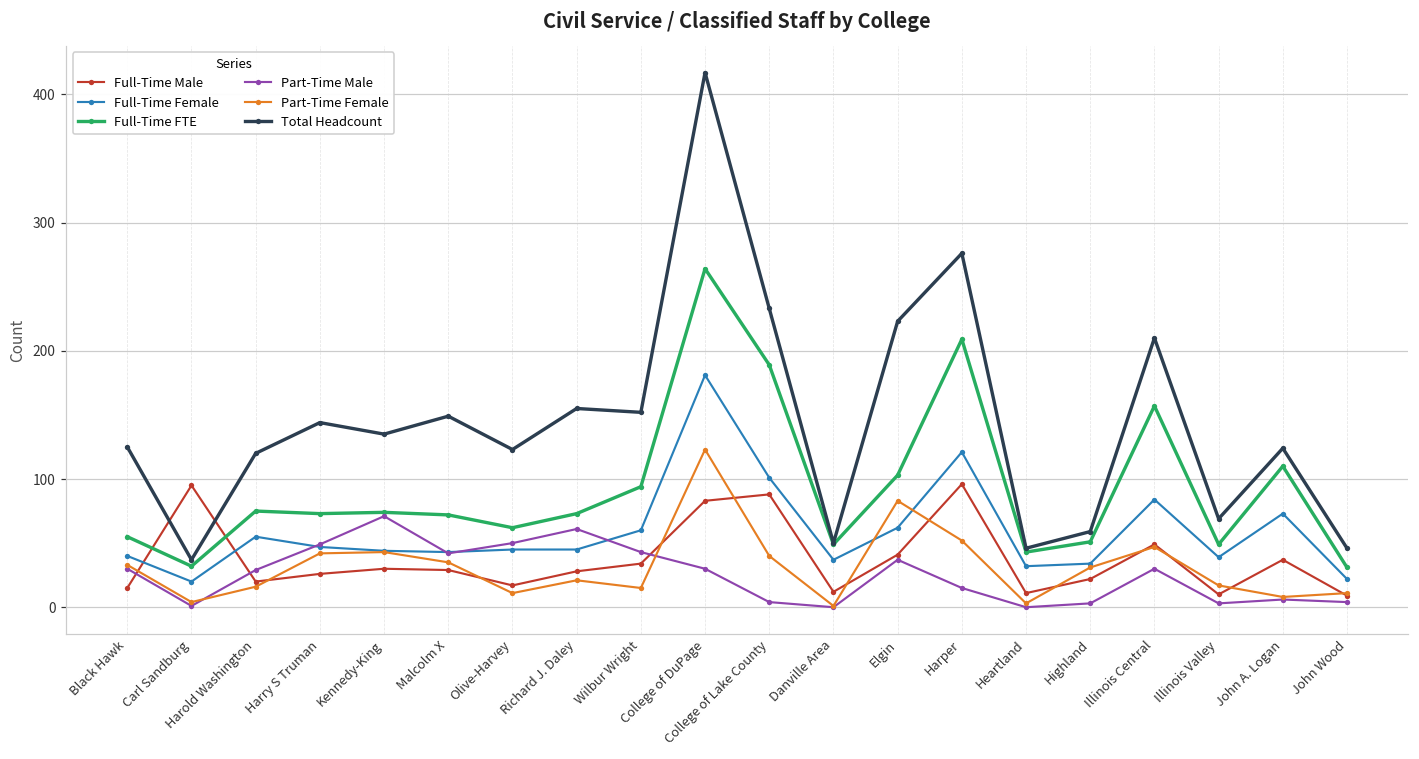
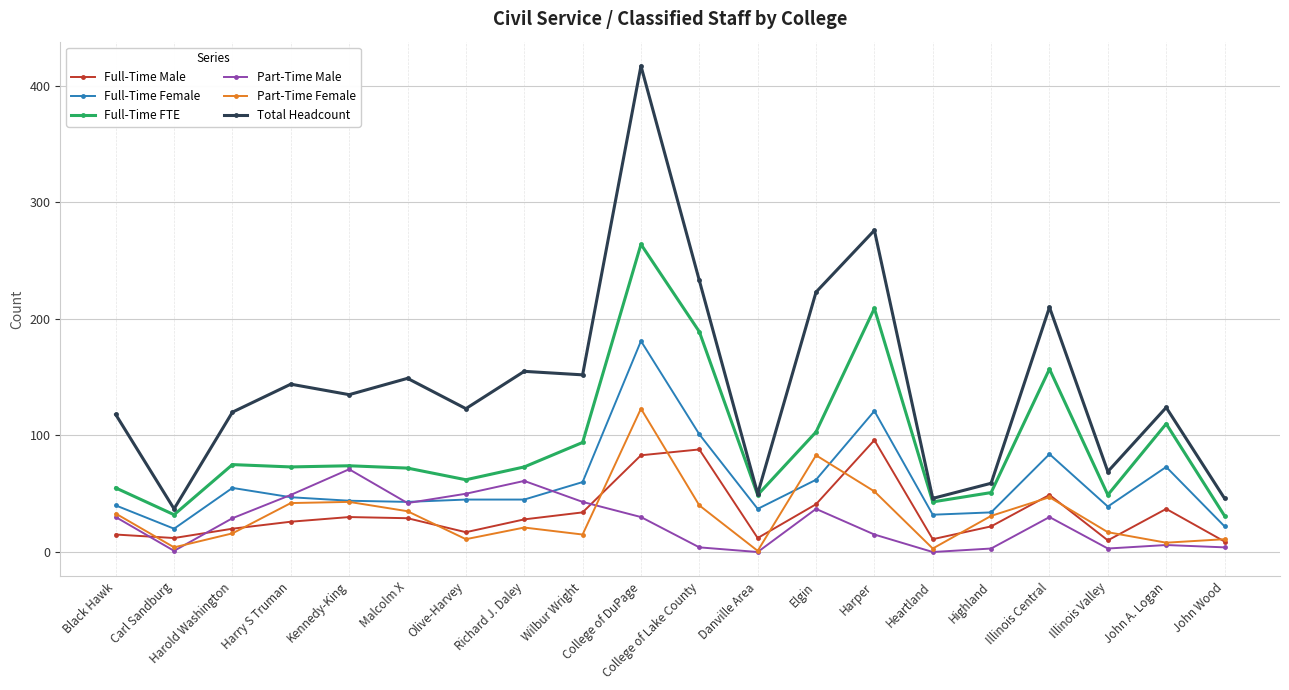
Total Headcount, Black Hawk: 125 -> 118
Full-Time Male, Carl Sandburg: 95 -> 12
